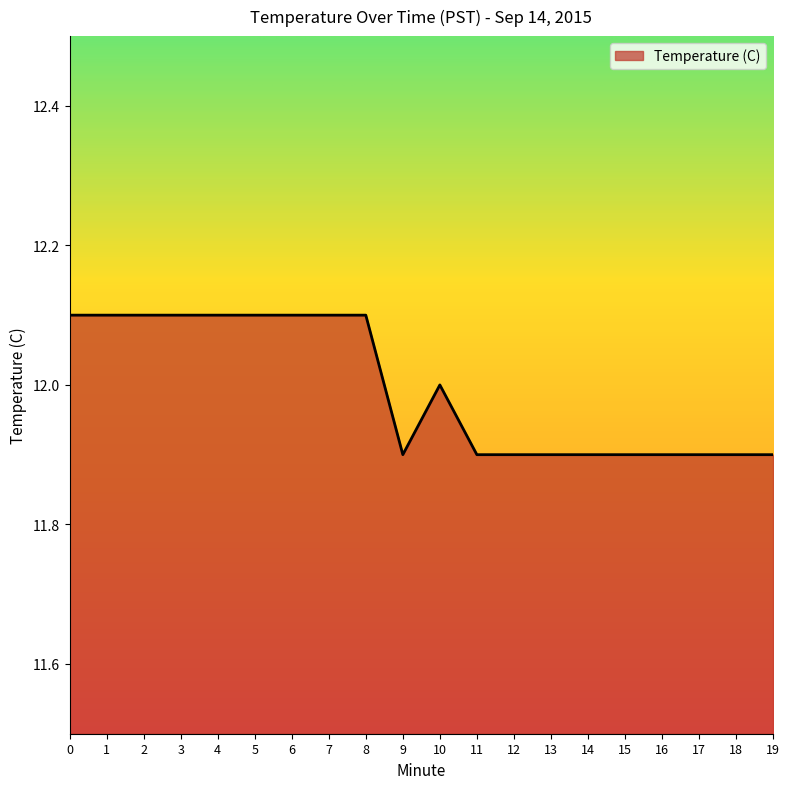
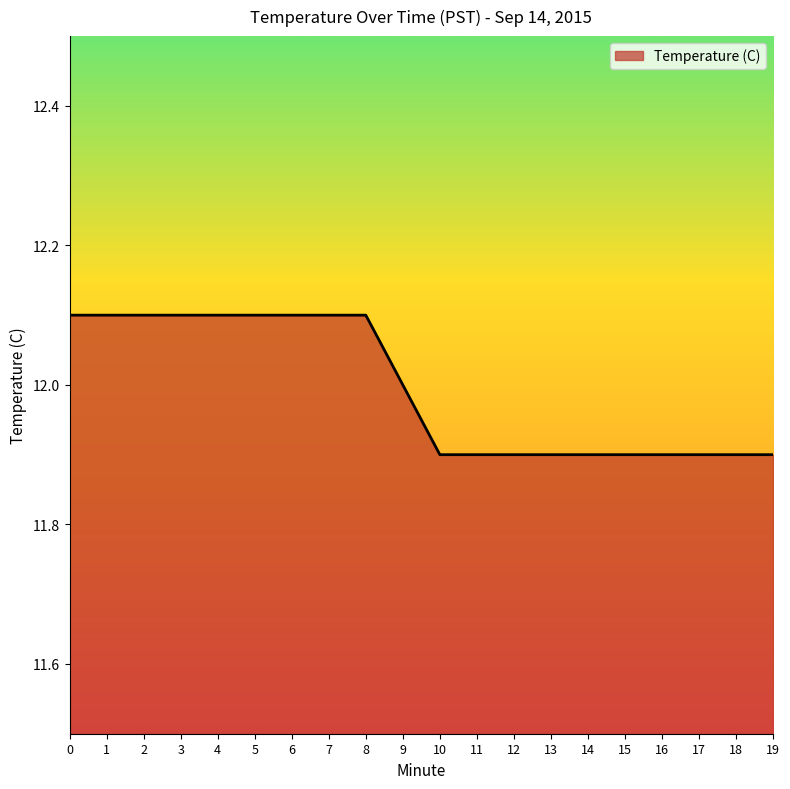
9: 11.9 -> 12.0
10: 12.0 -> 11.9
